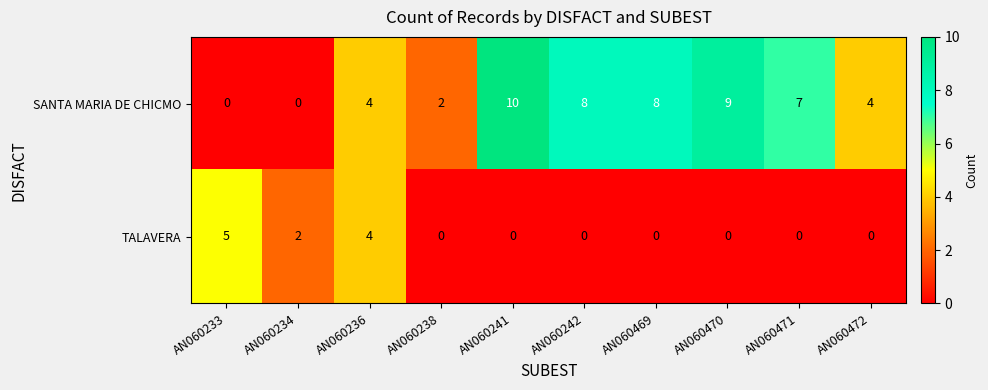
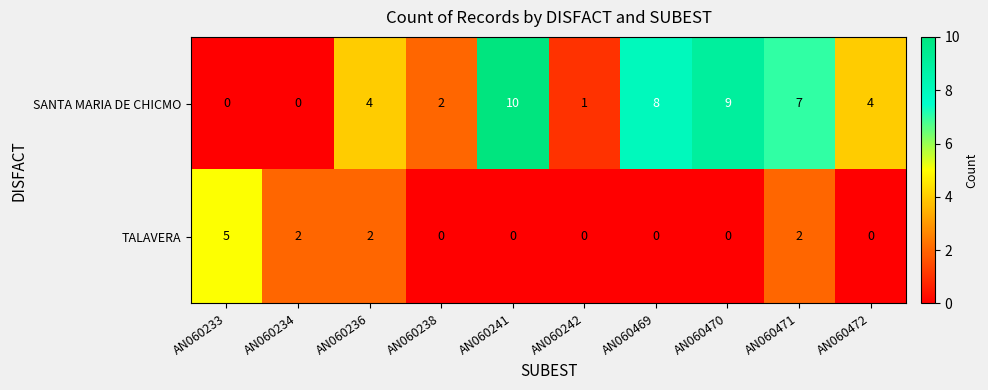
SANTA MARIA DE CHICMO, AN060242: 8 -> 1
TALAVERA, AN060236: 4 -> 2
TALAVERA, AN060471: 0 -> 2
